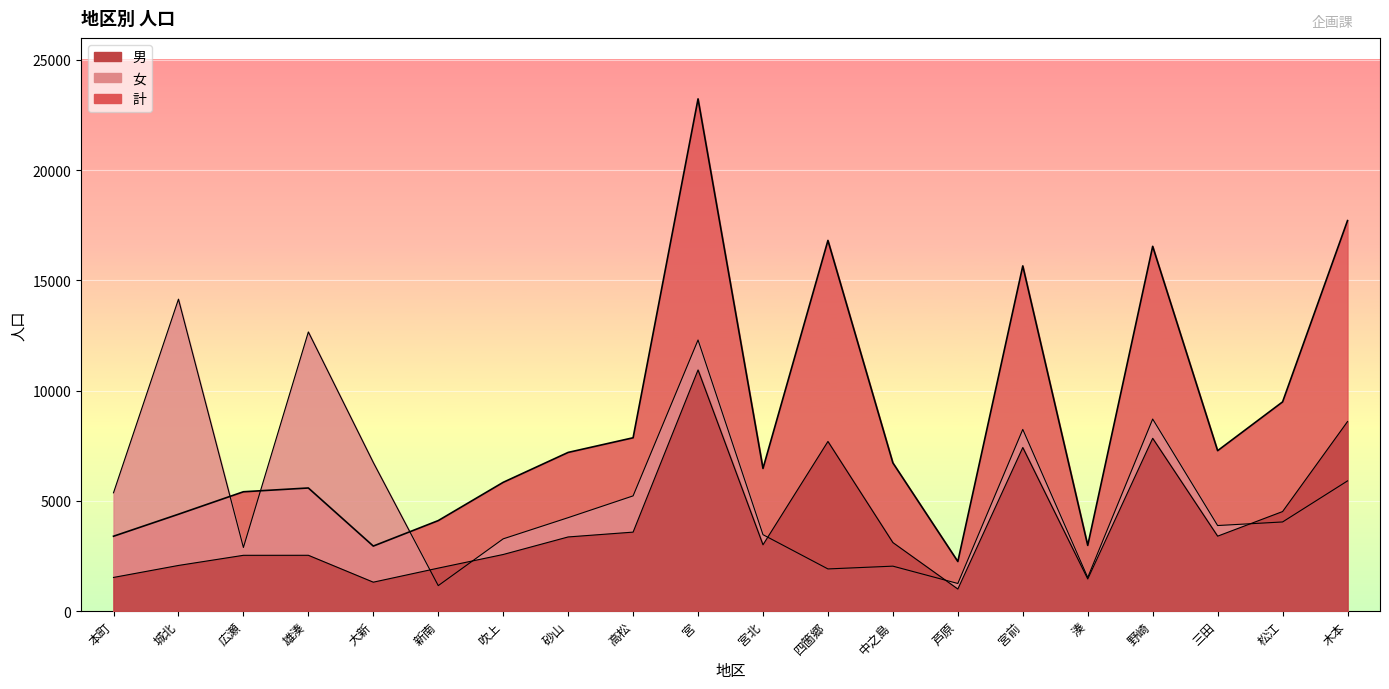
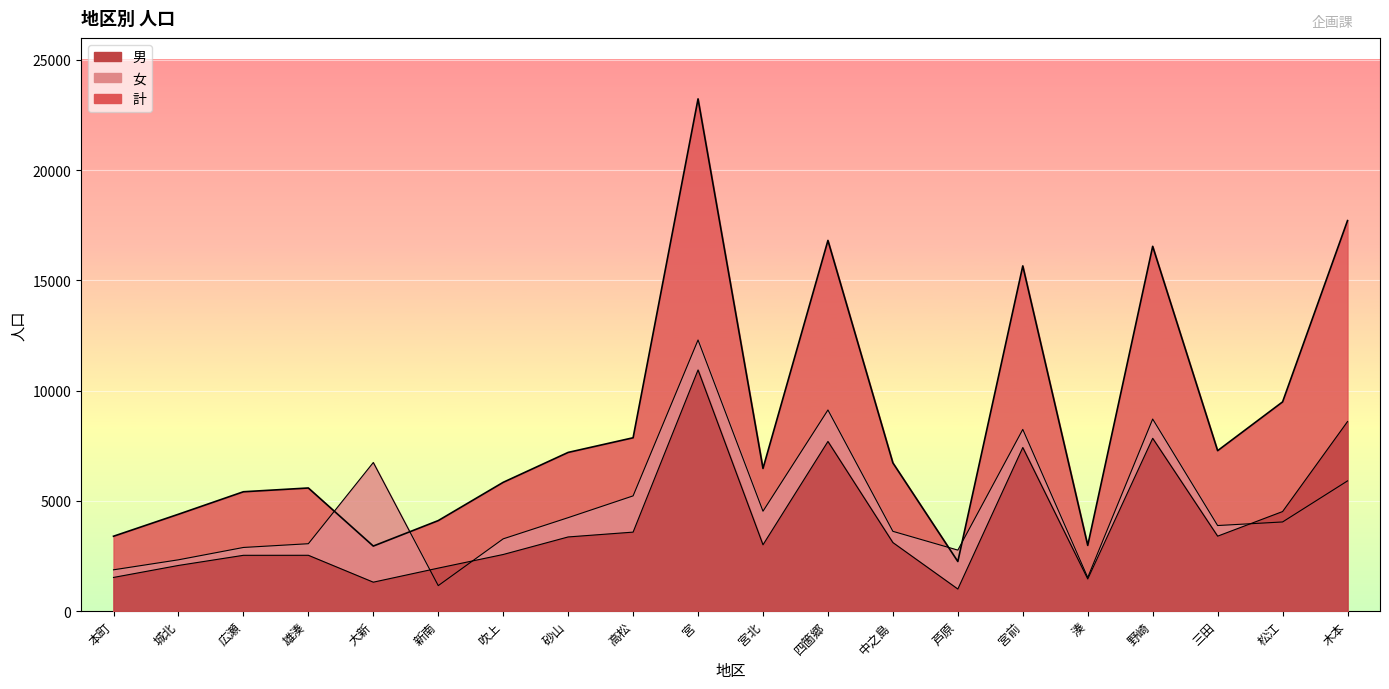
女, 本町: 5400 -> 1900
女, 城北: 14100 -> 2300
女, 雄湊: 12700 -> 3100
女, 宮北: 3500 -> 4500
女, 四箇郷: 1900 -> 9100
女, 中之島: 2000 -> 3600
女, 芦原: 1200 -> 2800
